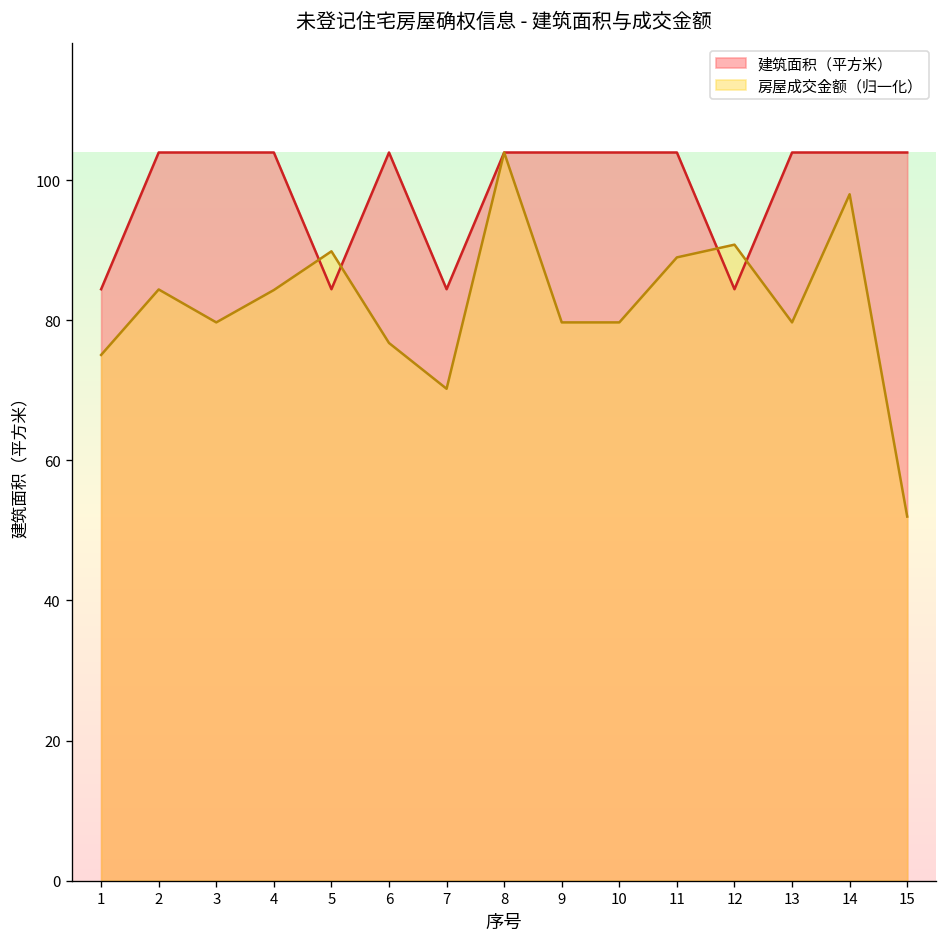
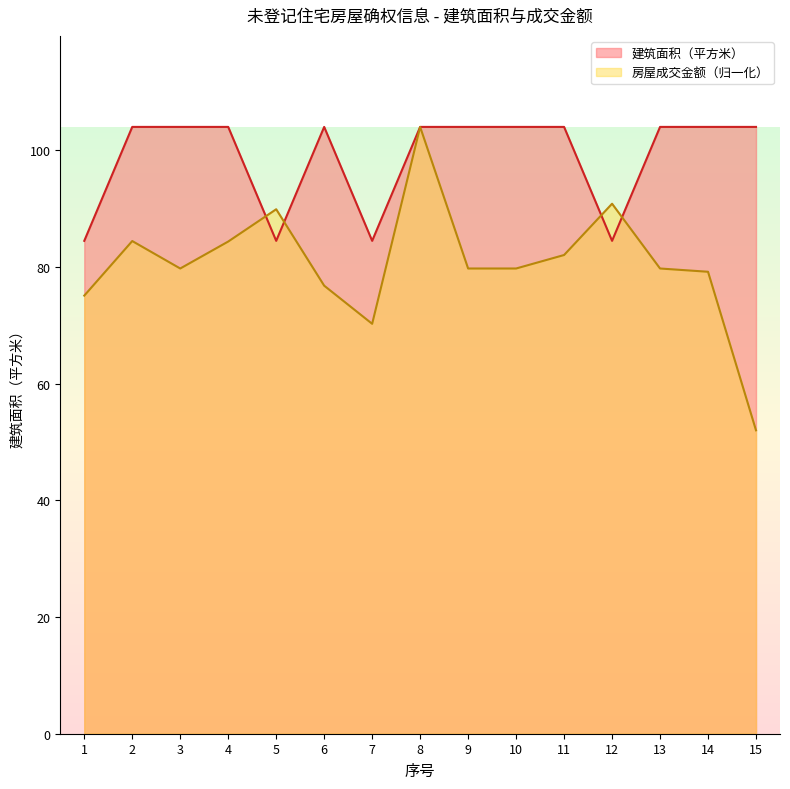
房屋成交金额（归一化）, 11: 89 -> 82
房屋成交金额（归一化）, 14: 98 -> 79
